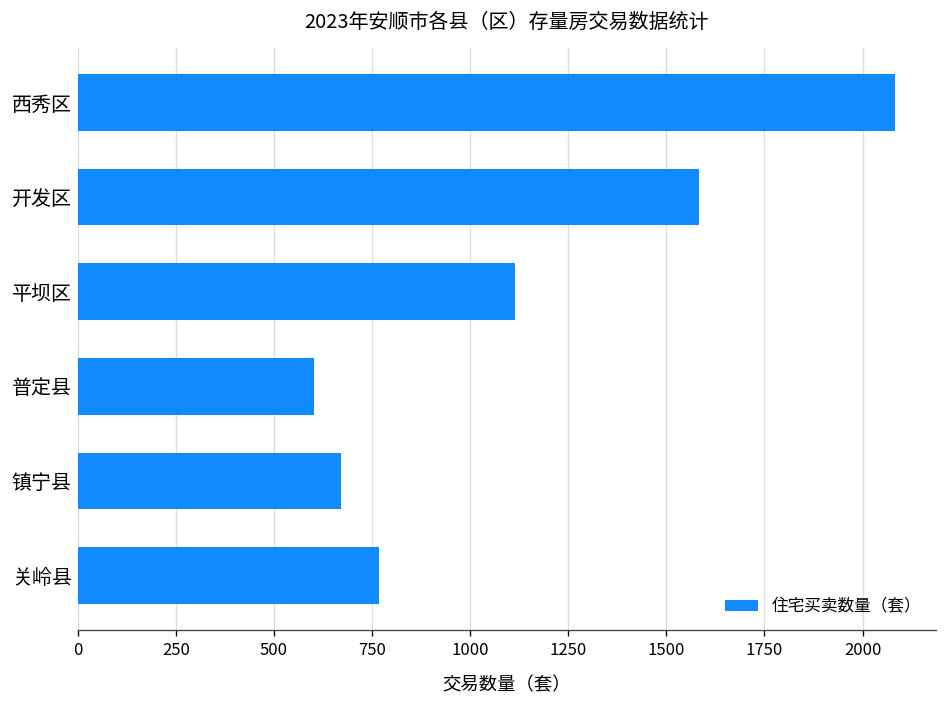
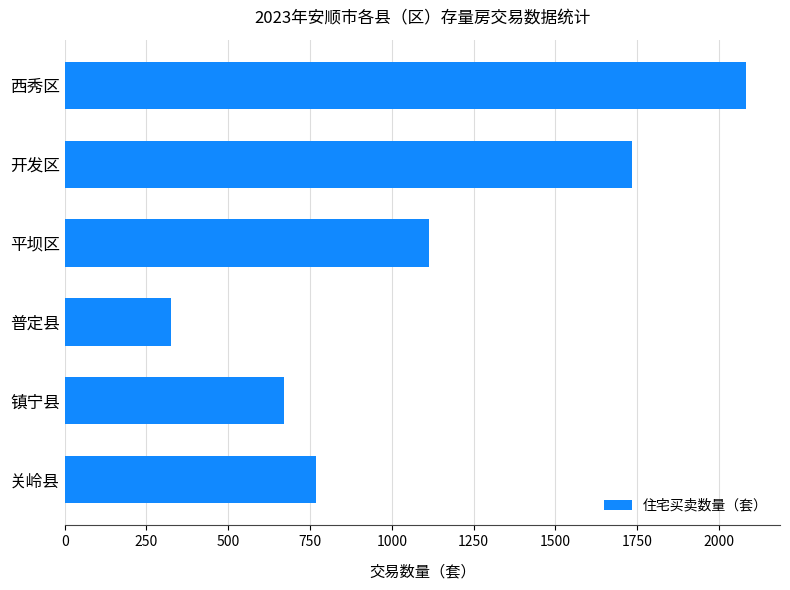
开发区: 1580 -> 1740
普定县: 600 -> 330
